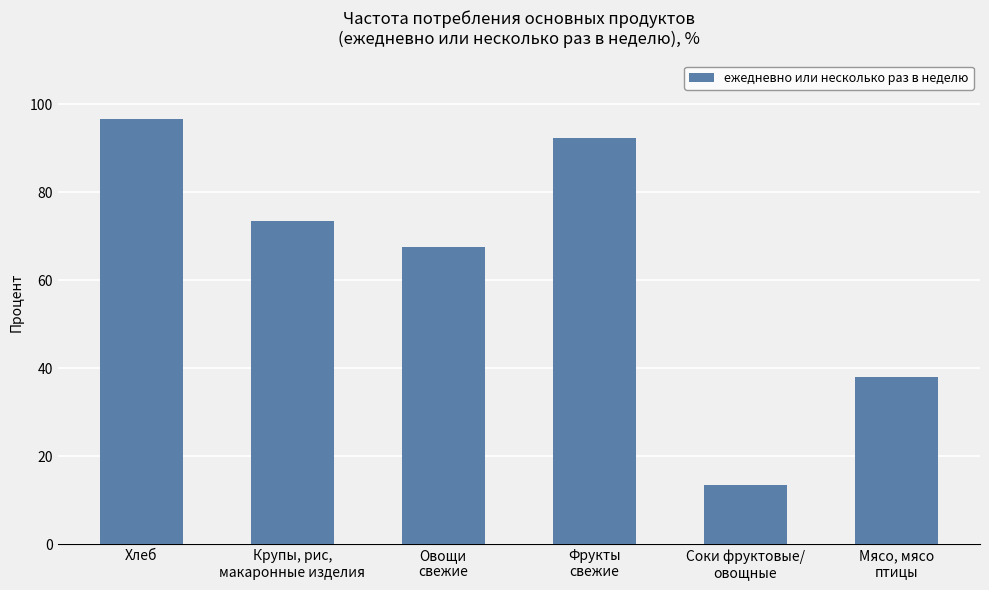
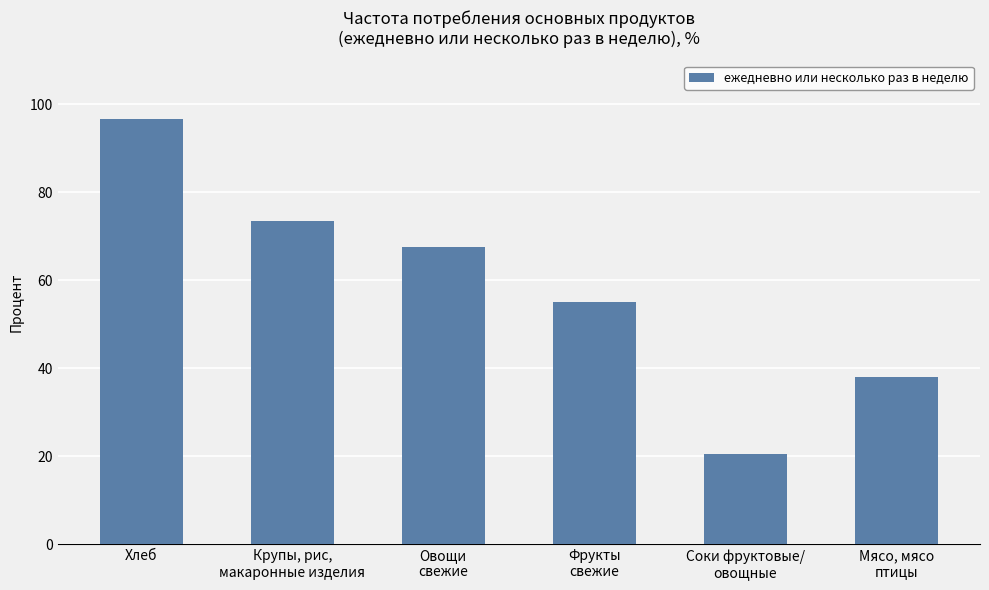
Фрукты свежие: 92 -> 55
Соки фруктовые/ овощные: 14 -> 20
